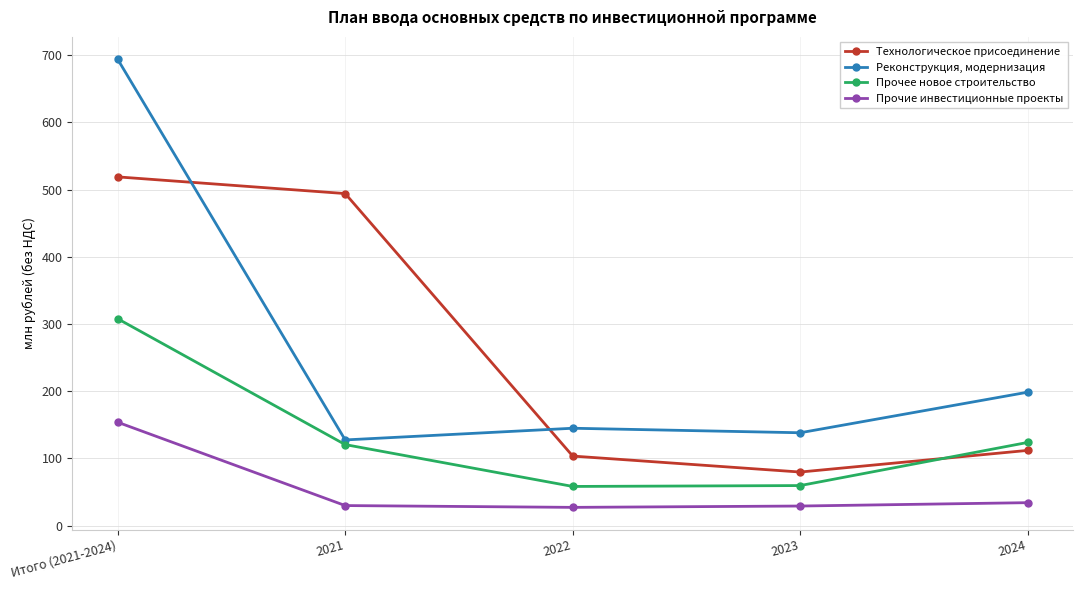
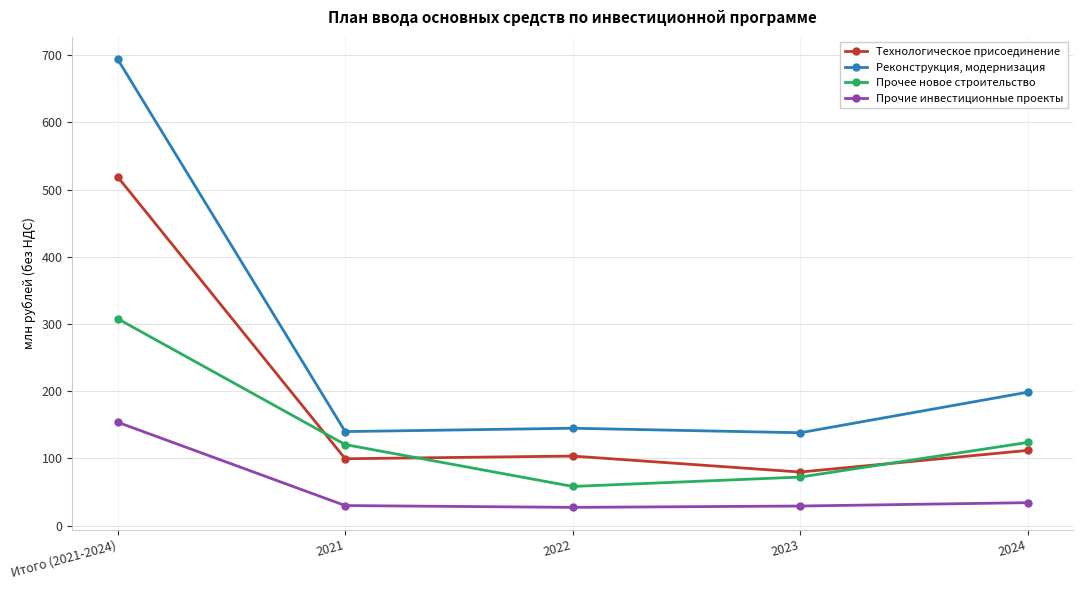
Технологическое присоединение, 2021: 490 -> 100
Реконструкция, модернизация, 2021: 130 -> 140
Прочее новое строительство, 2023: 60 -> 70
